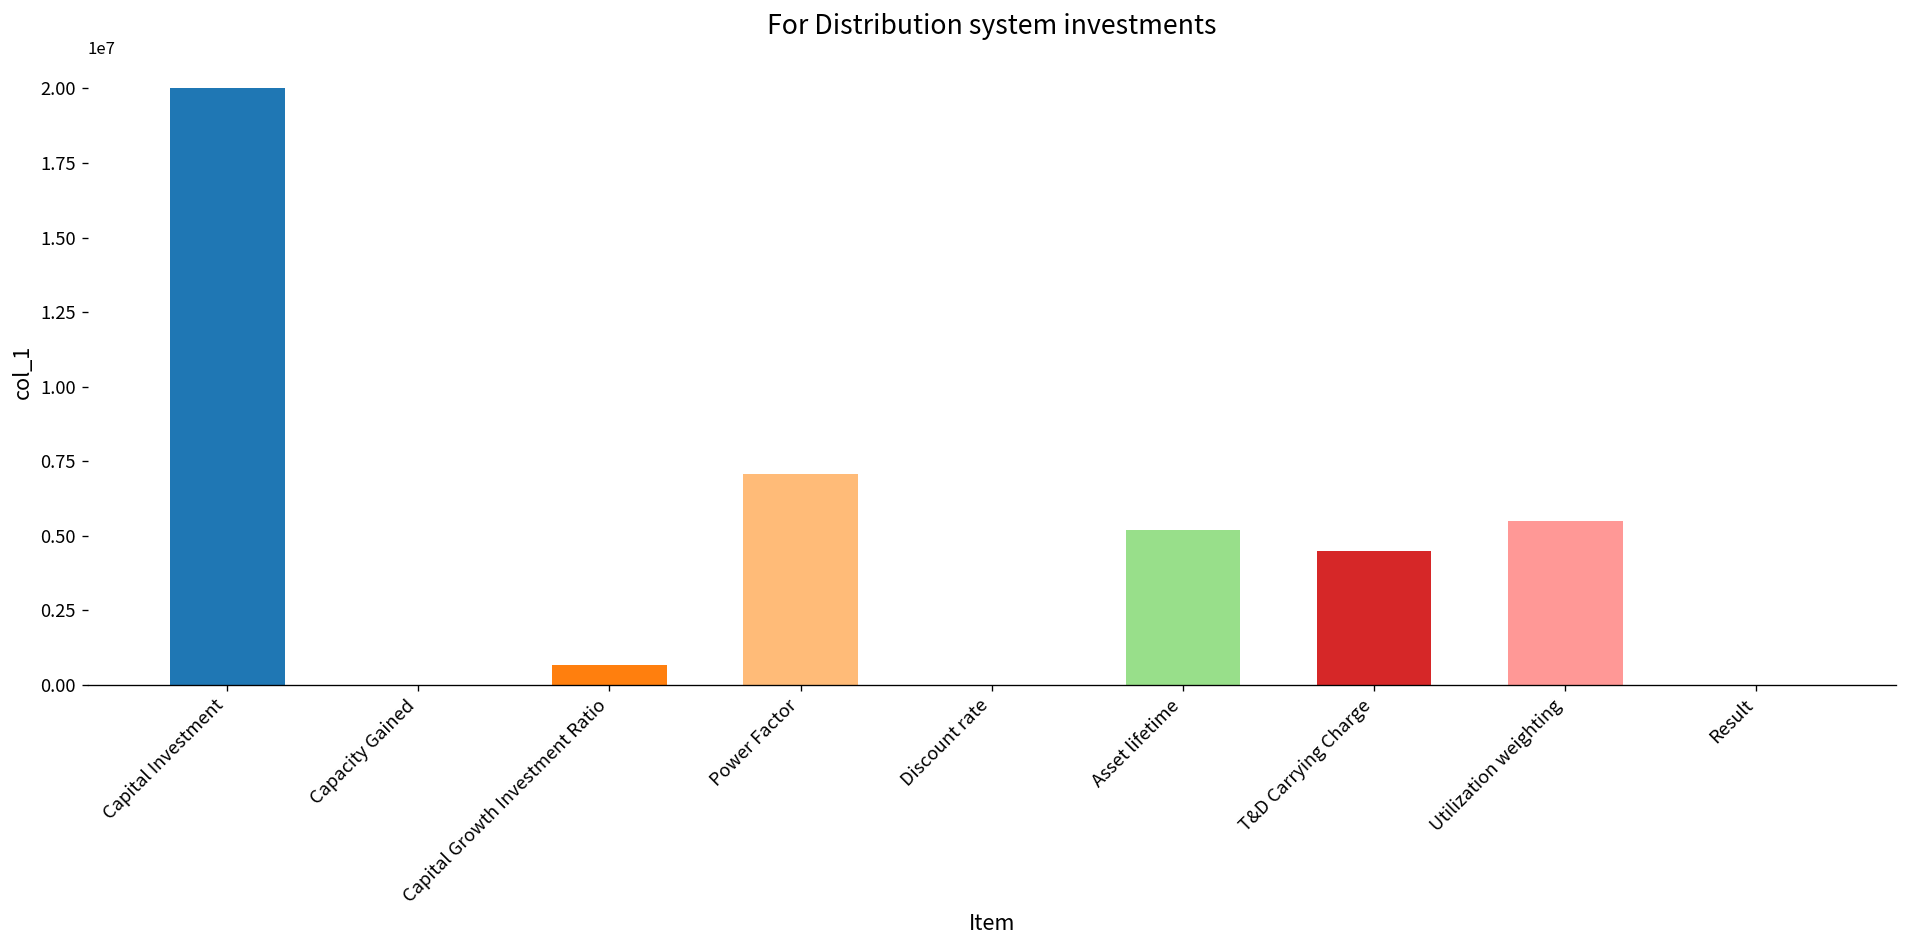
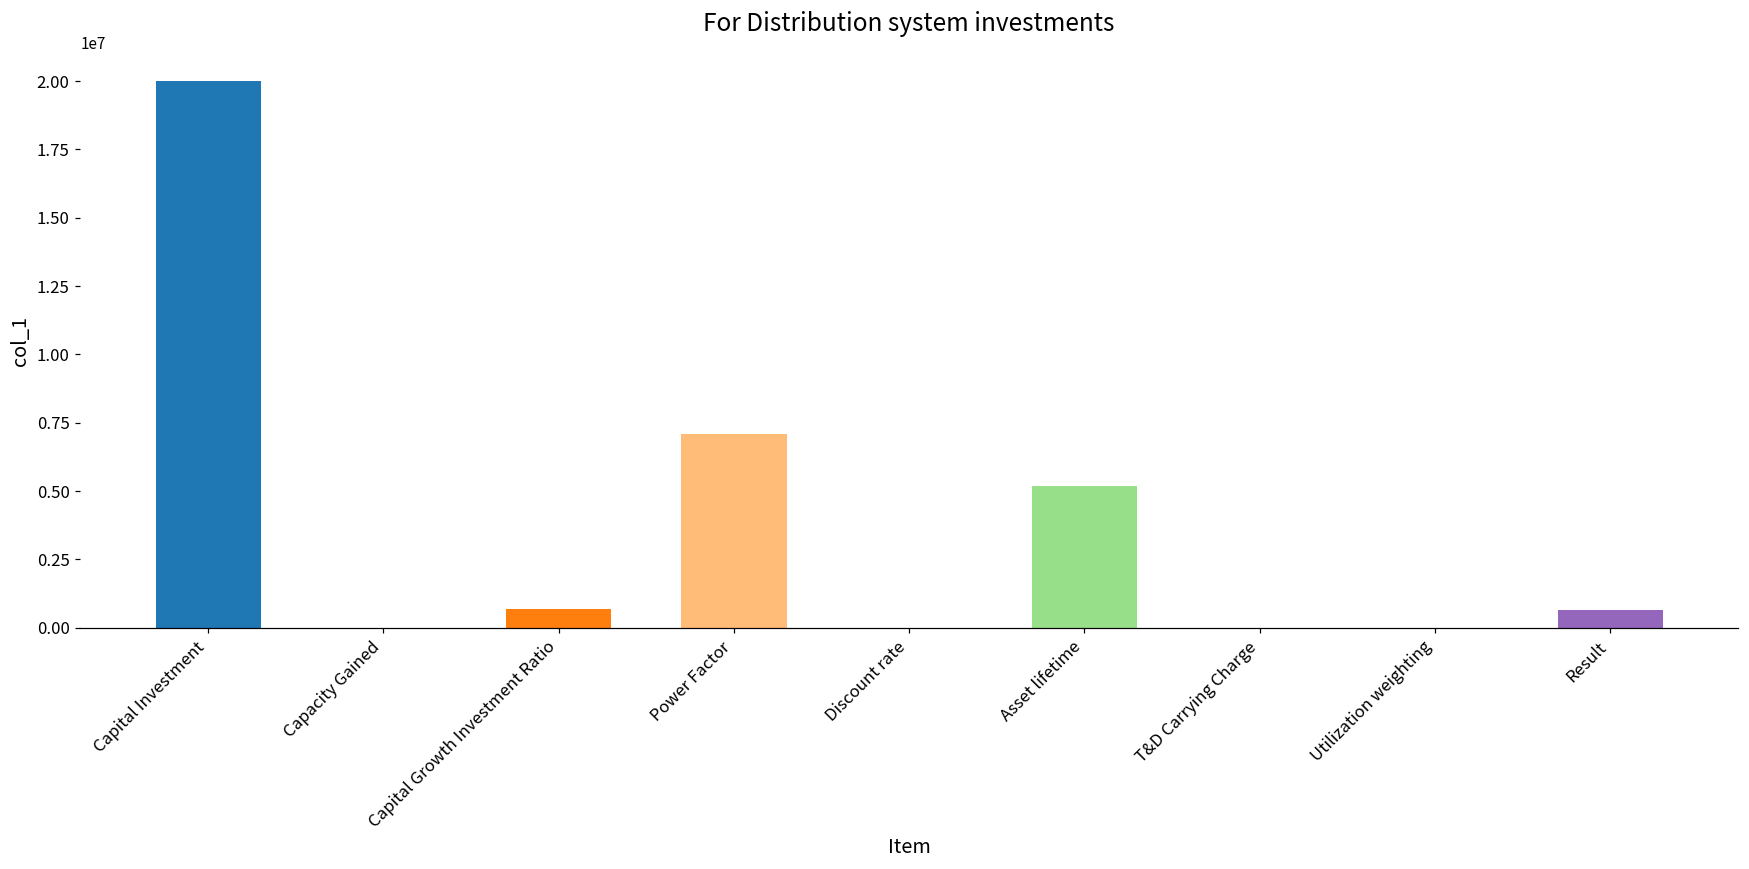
T&D Carrying Charge: 4500000 -> 0
Utilization weighting: 5500000 -> 0
Result: 0 -> 700000
